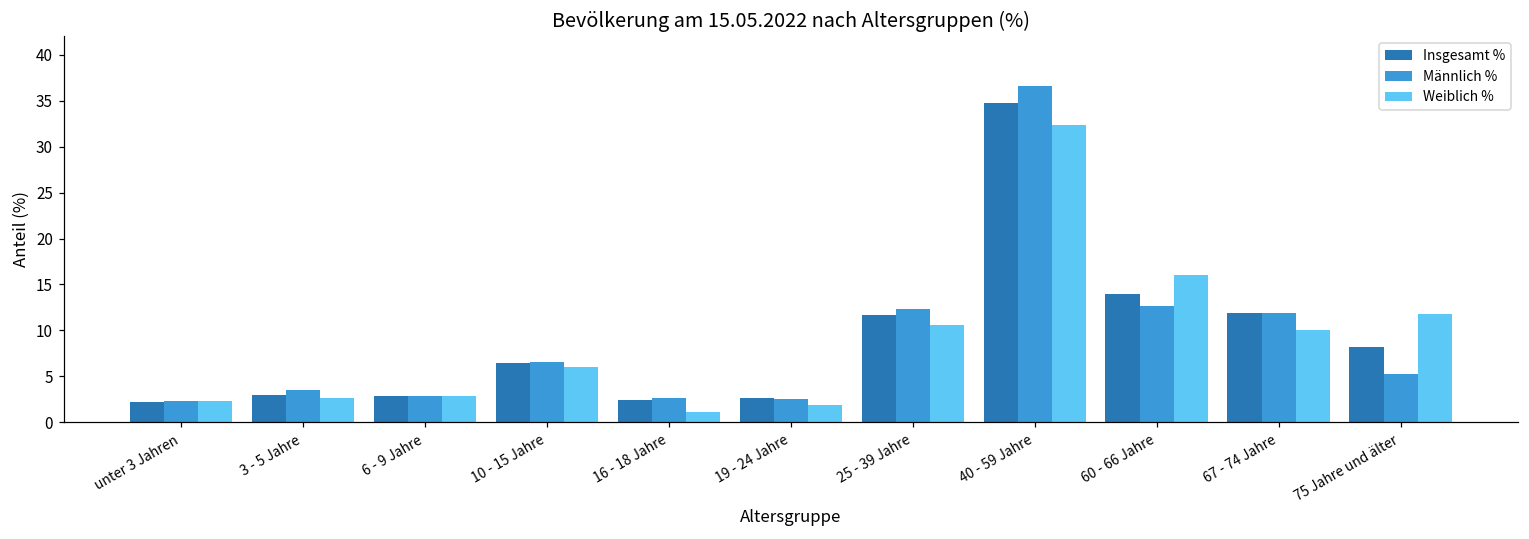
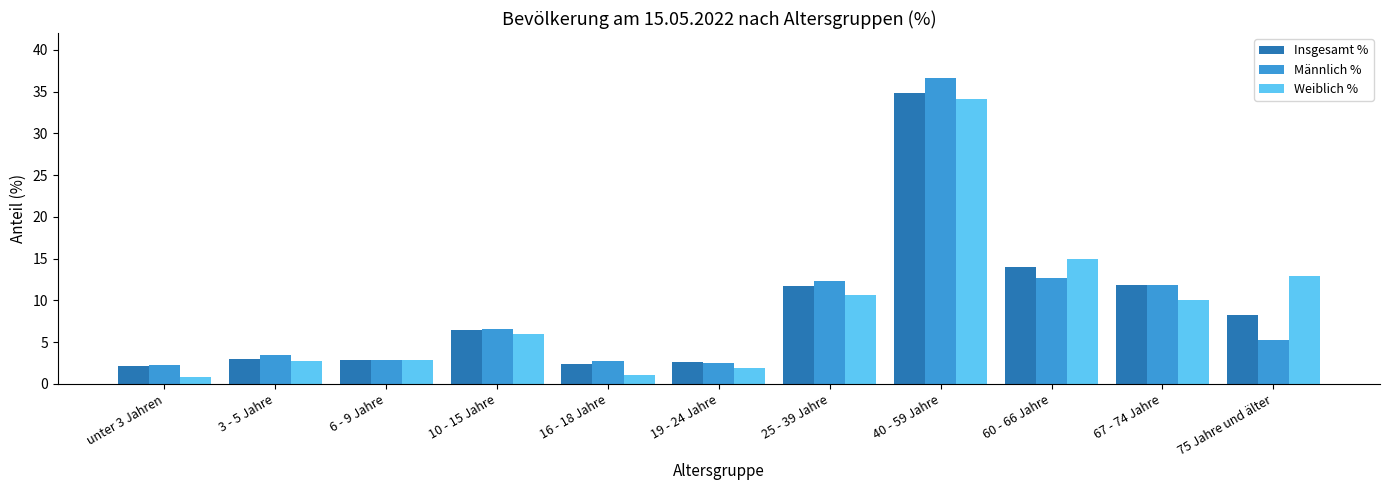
Weiblich %, unter 3 Jahren: 2 -> 1
Weiblich %, 40 - 59 Jahre: 32 -> 34
Weiblich %, 60 - 66 Jahre: 16 -> 15
Weiblich %, 75 Jahre und älter: 12 -> 13
